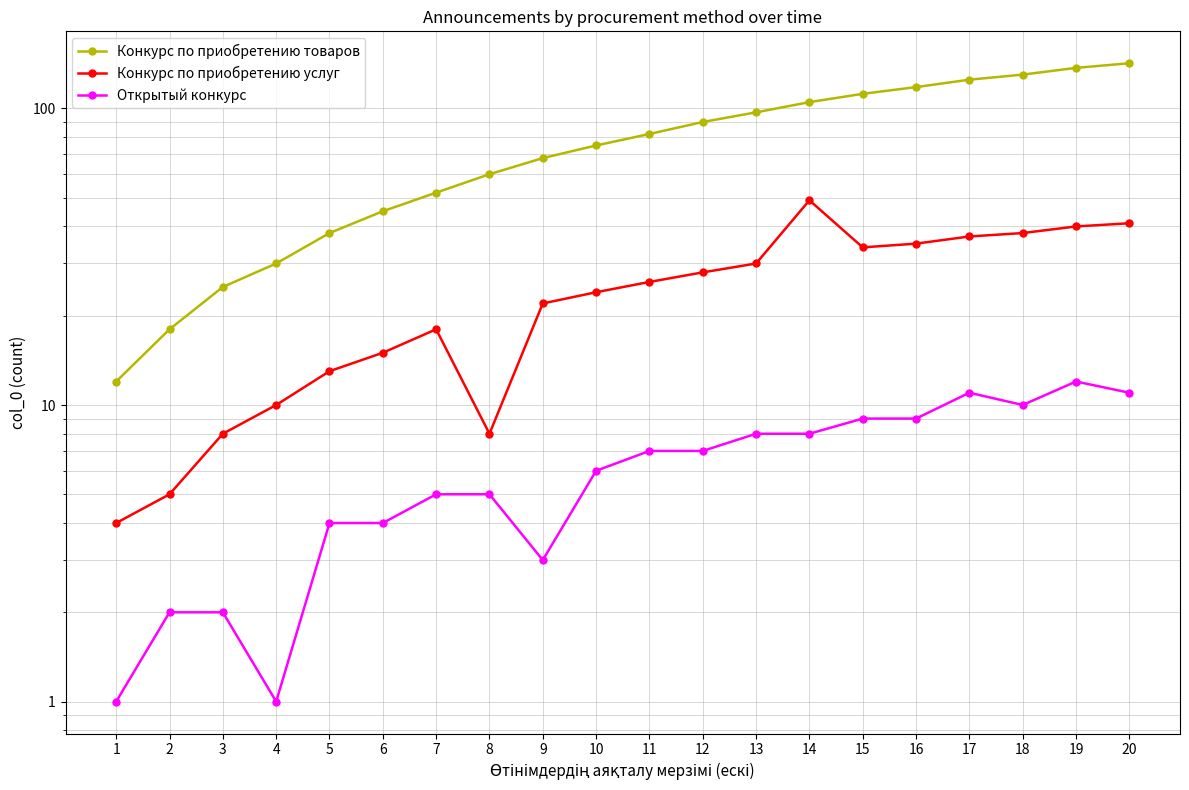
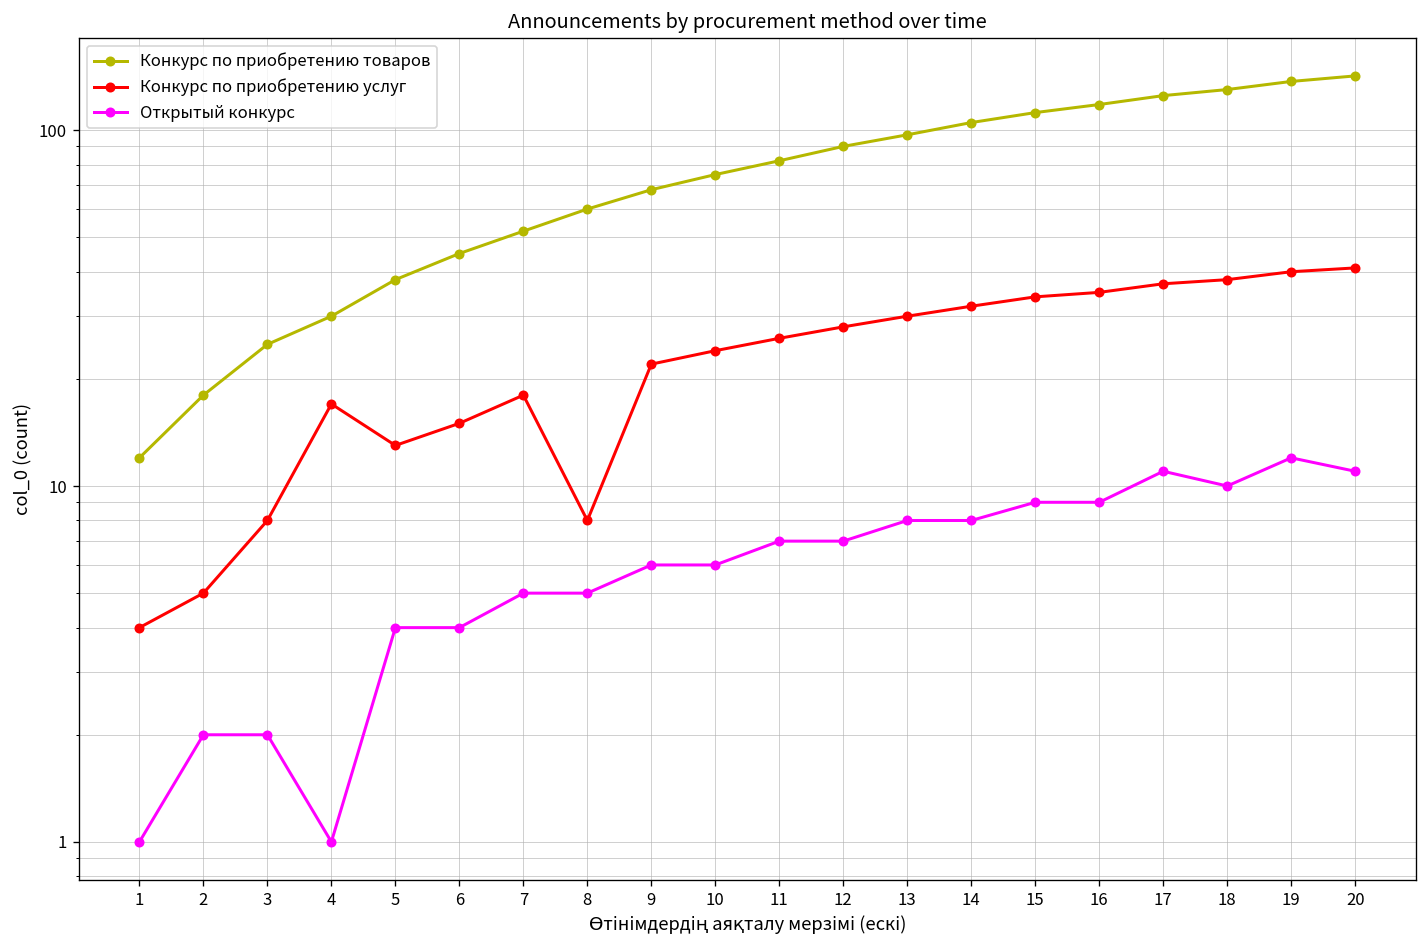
Конкурс по приобретению услуг, 4: 10 -> 17
Открытый конкурс, 9: 3 -> 6
Конкурс по приобретению услуг, 14: 49 -> 32
